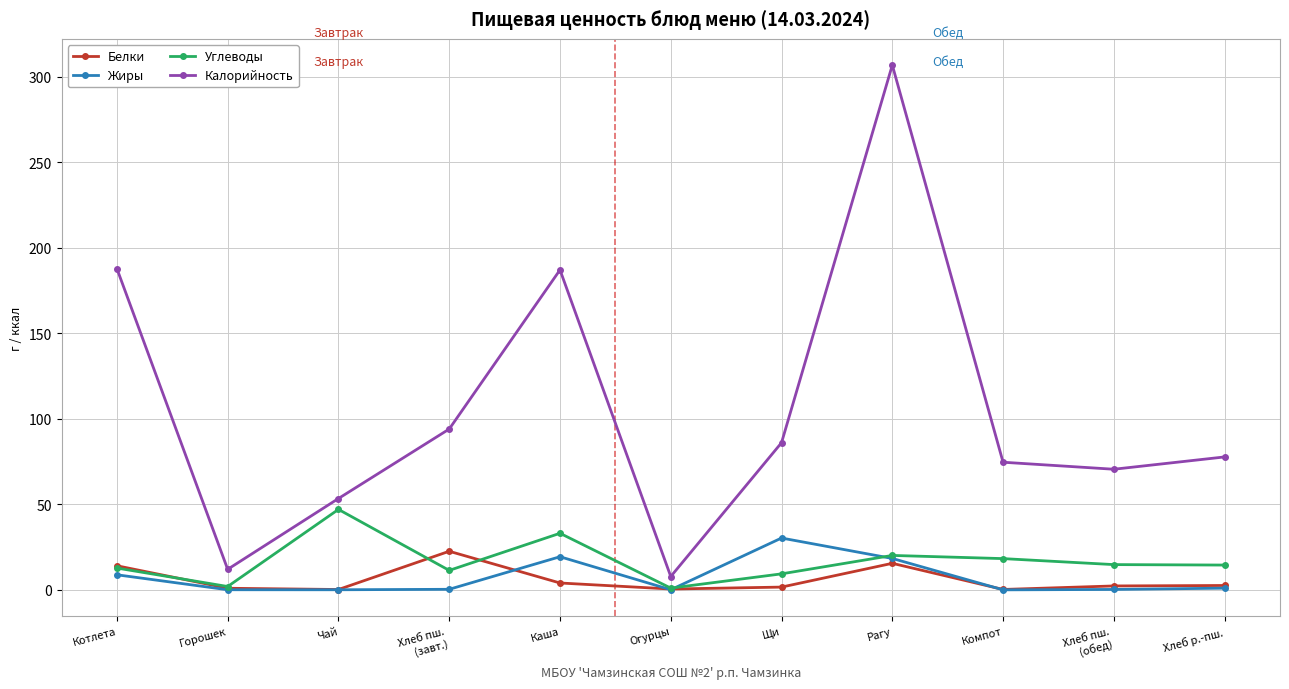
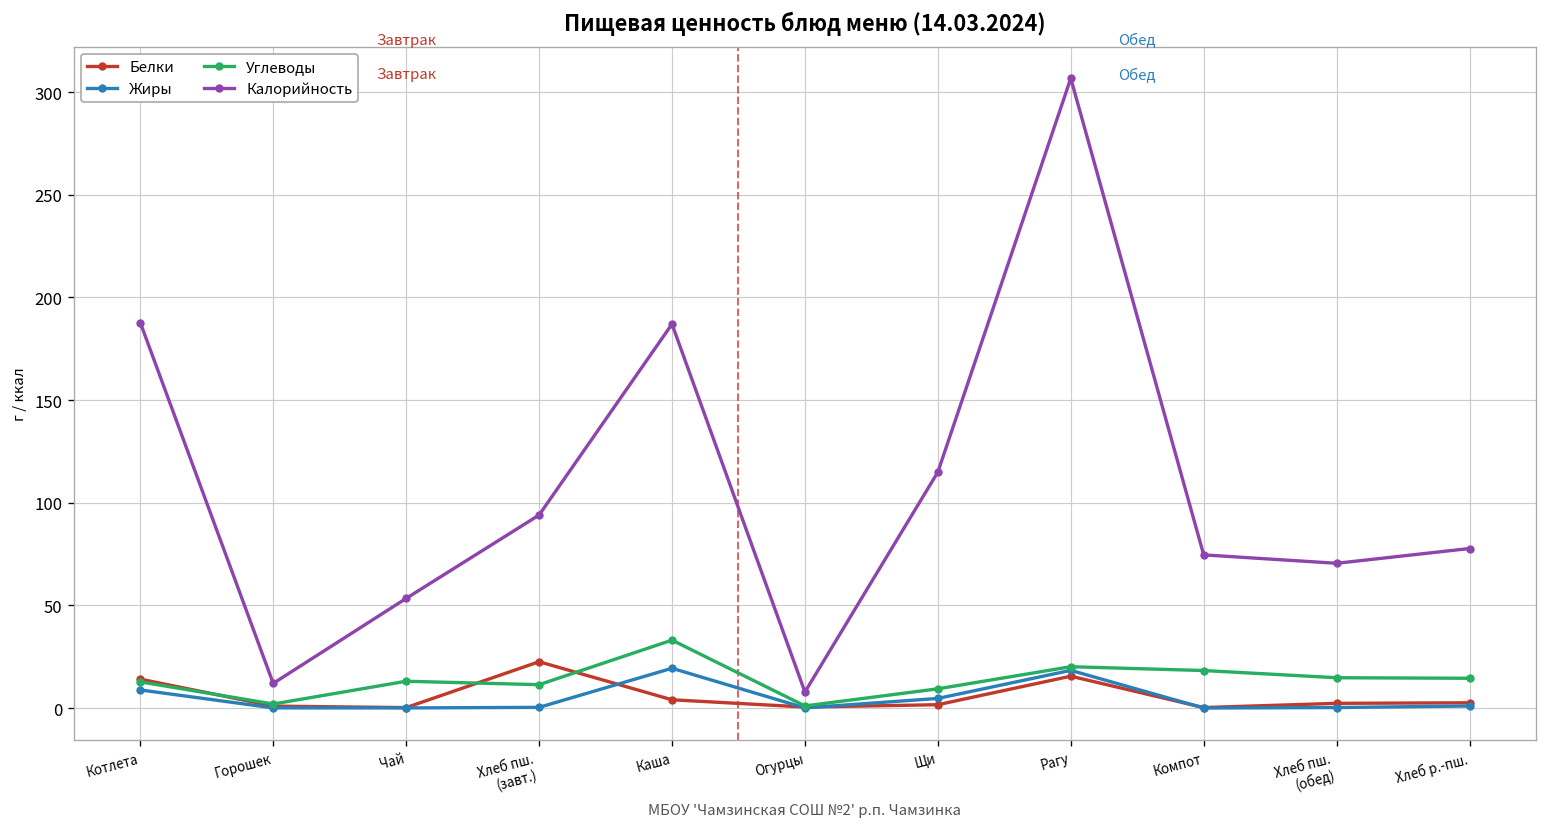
Углеводы, Чай: 47 -> 13
Жиры, Щи: 30 -> 5
Калорийность, Щи: 86 -> 115
